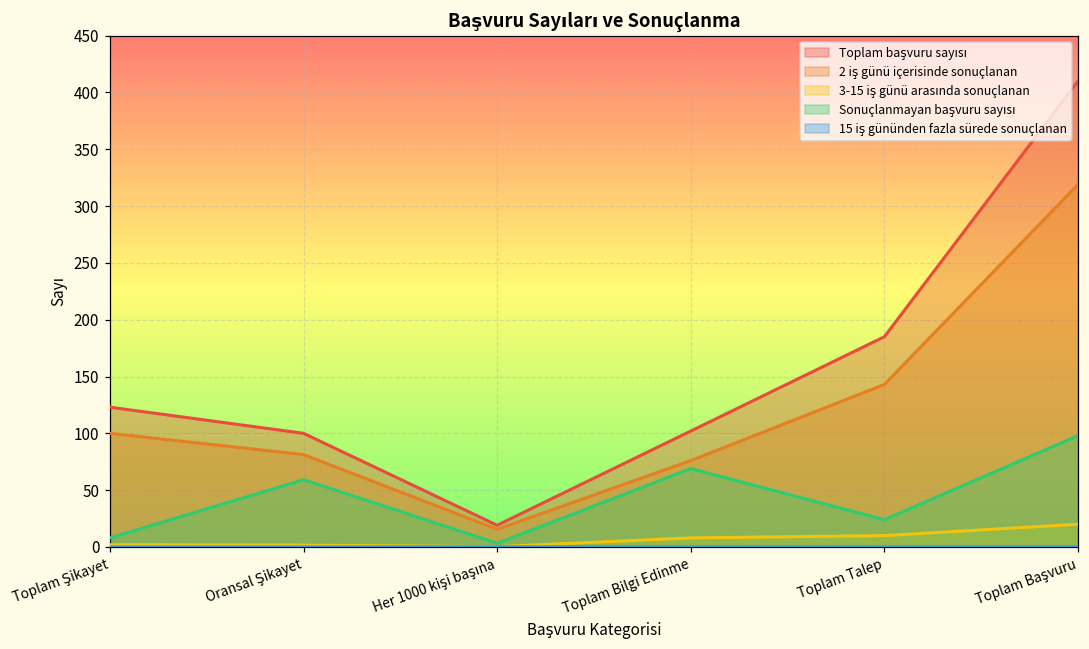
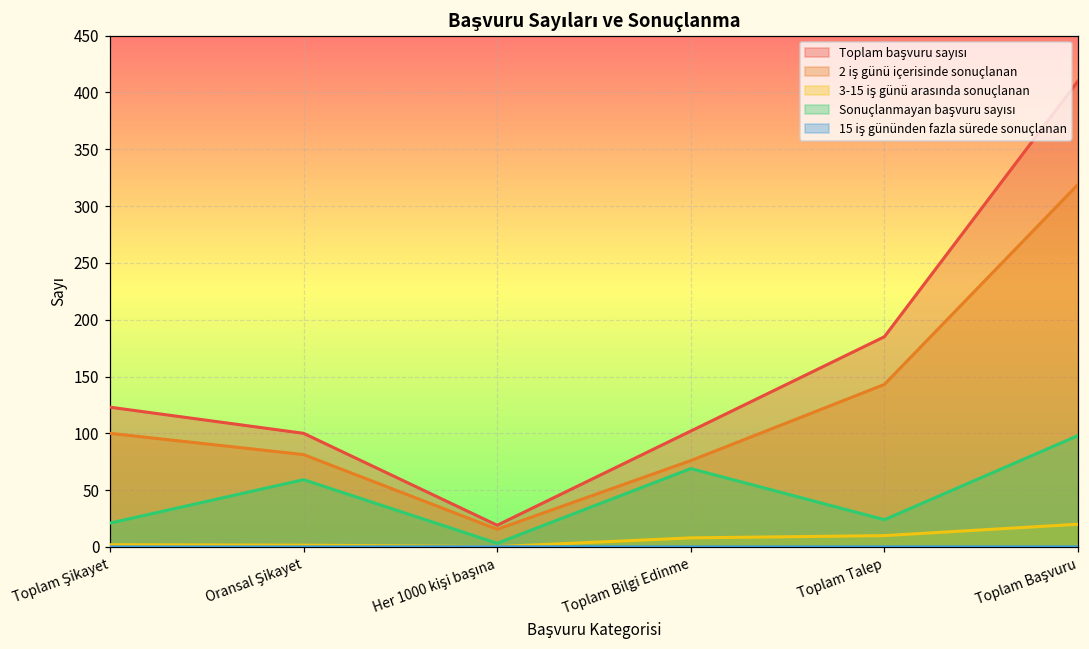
Sonuçlanmayan başvuru sayısı, Toplam Şikayet: 8 -> 21
